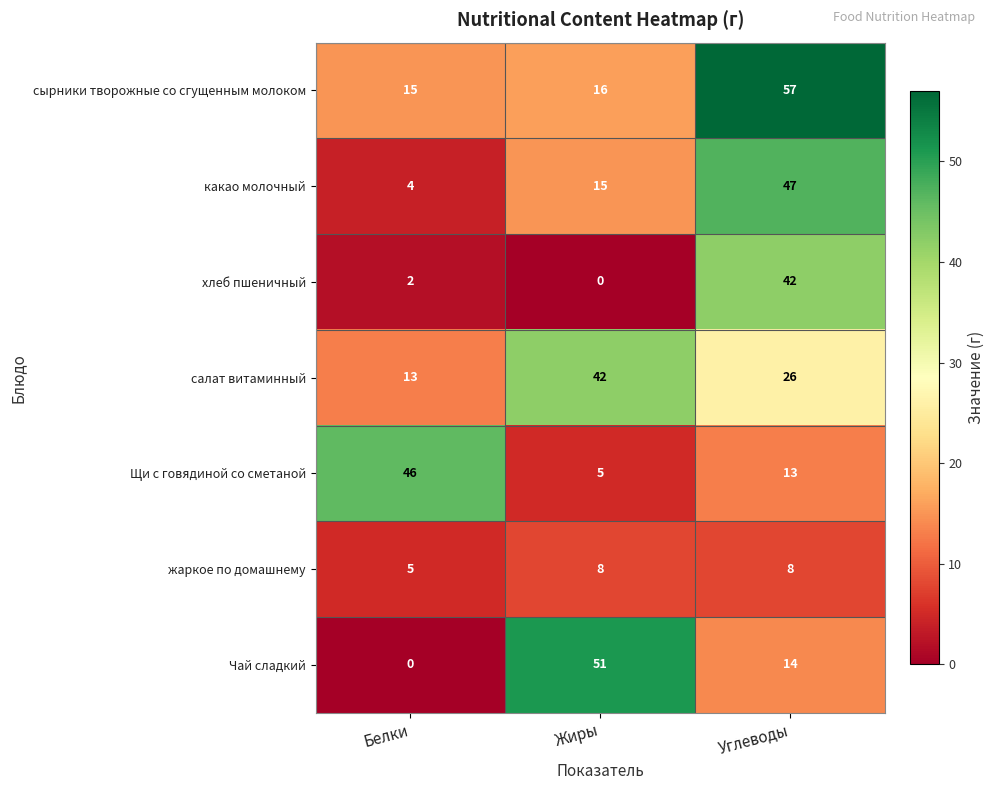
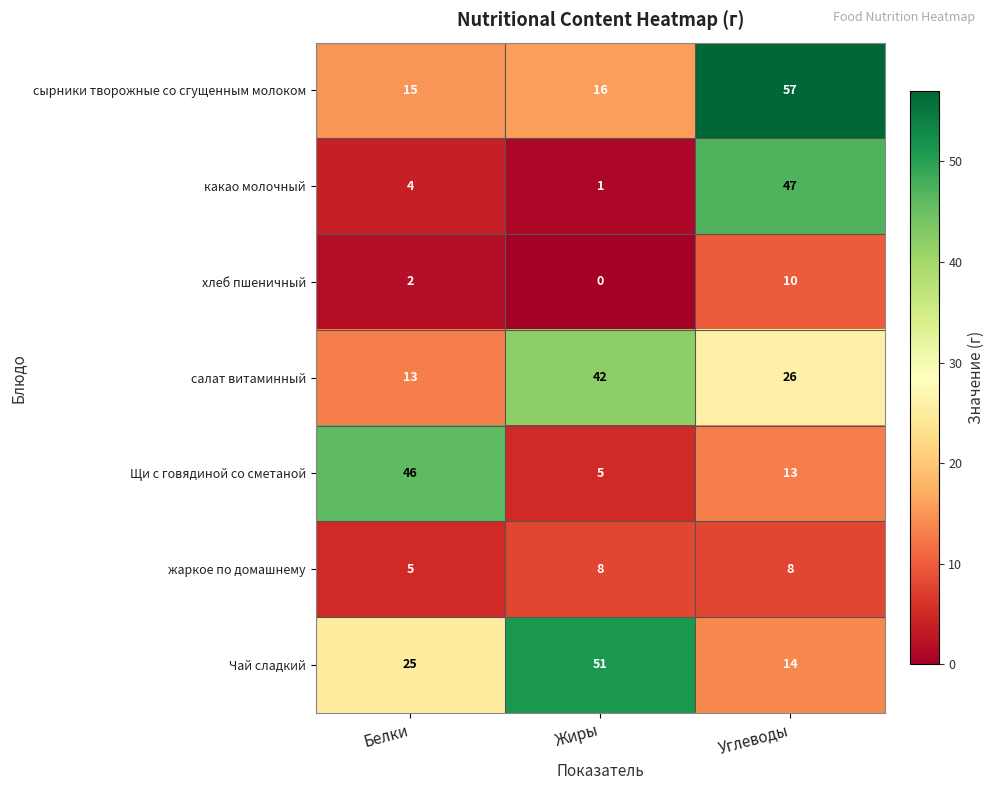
какао молочный, Жиры: 15 -> 1
хлеб пшеничный, Углеводы: 42 -> 10
Чай сладкий, Белки: 0 -> 25
